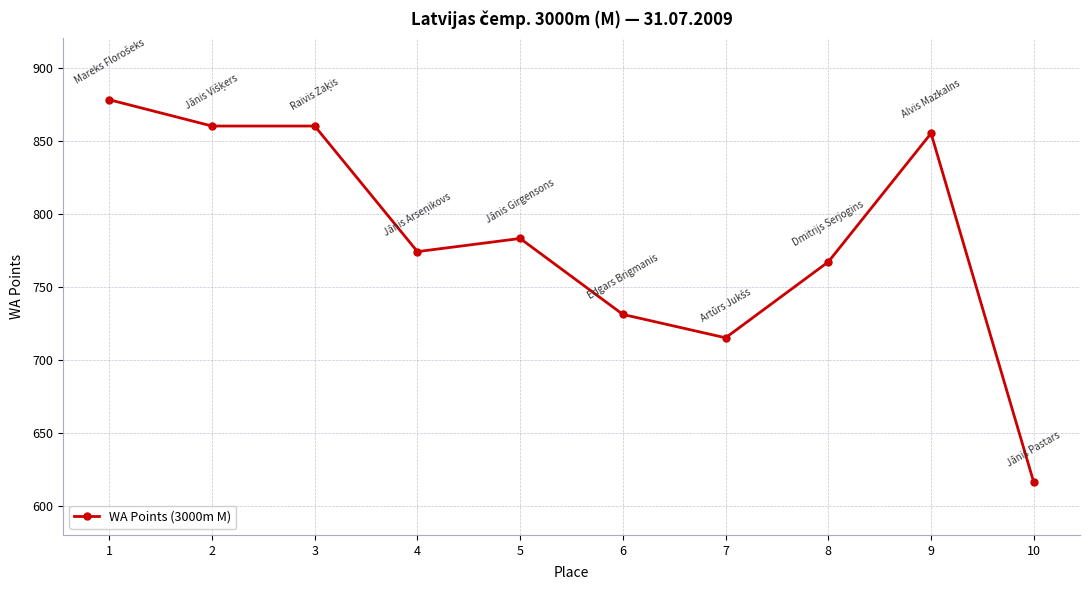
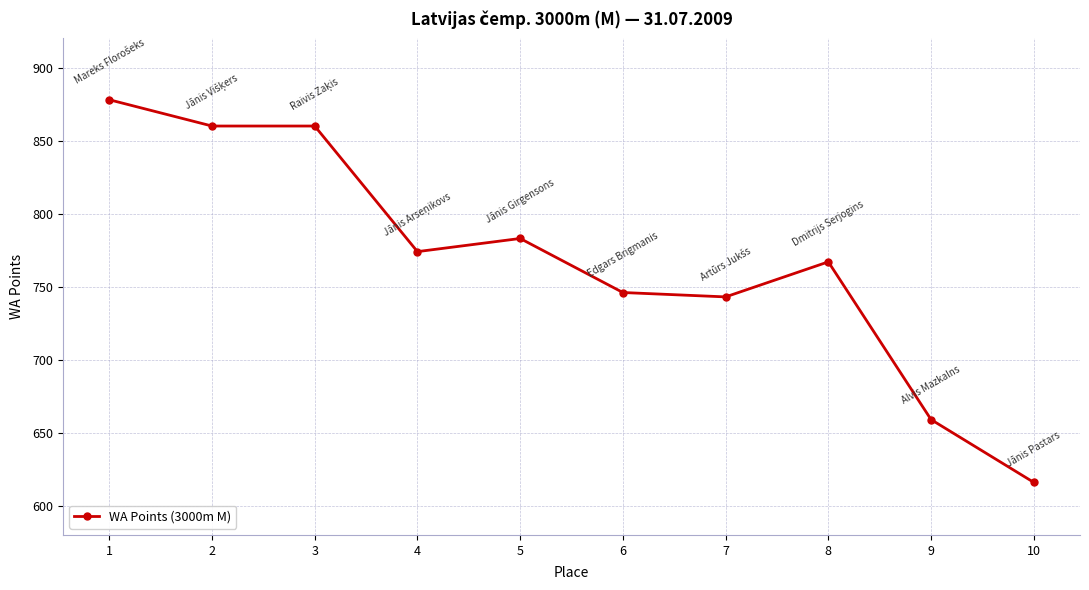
6: 731 -> 746
7: 715 -> 743
9: 855 -> 659
